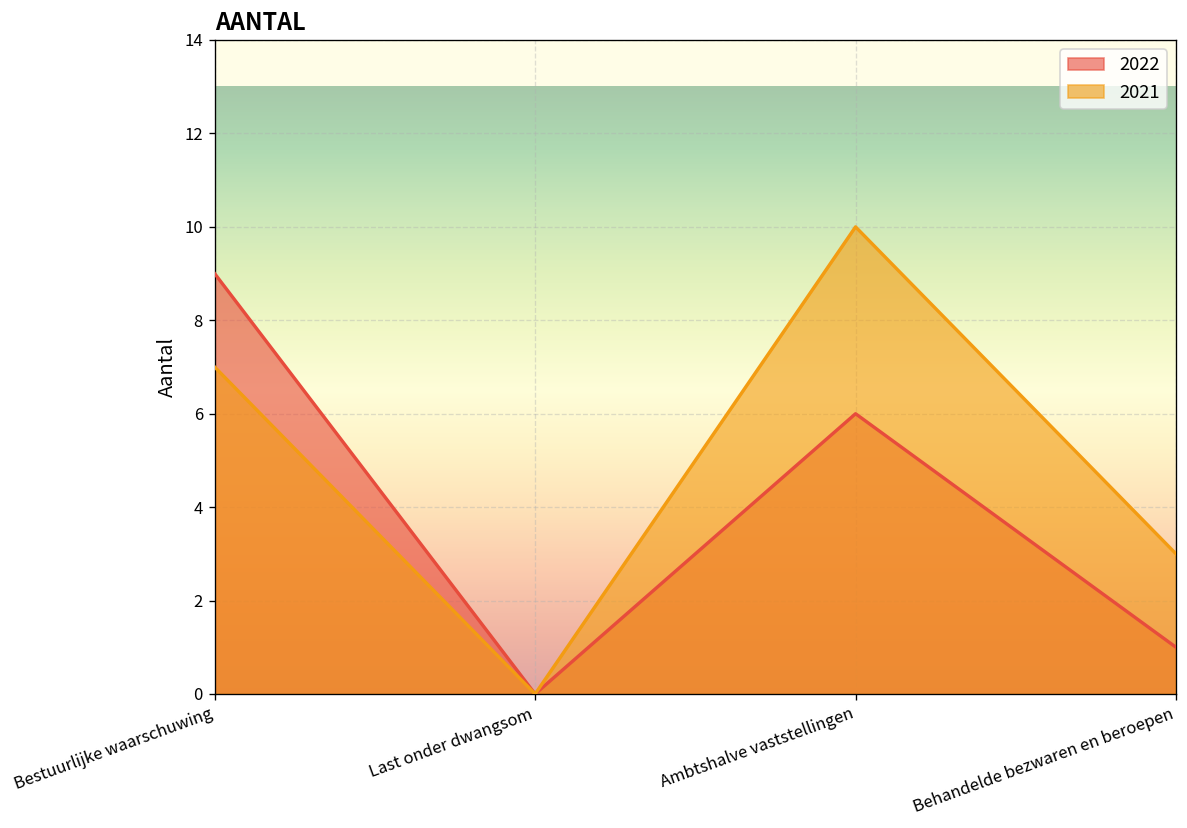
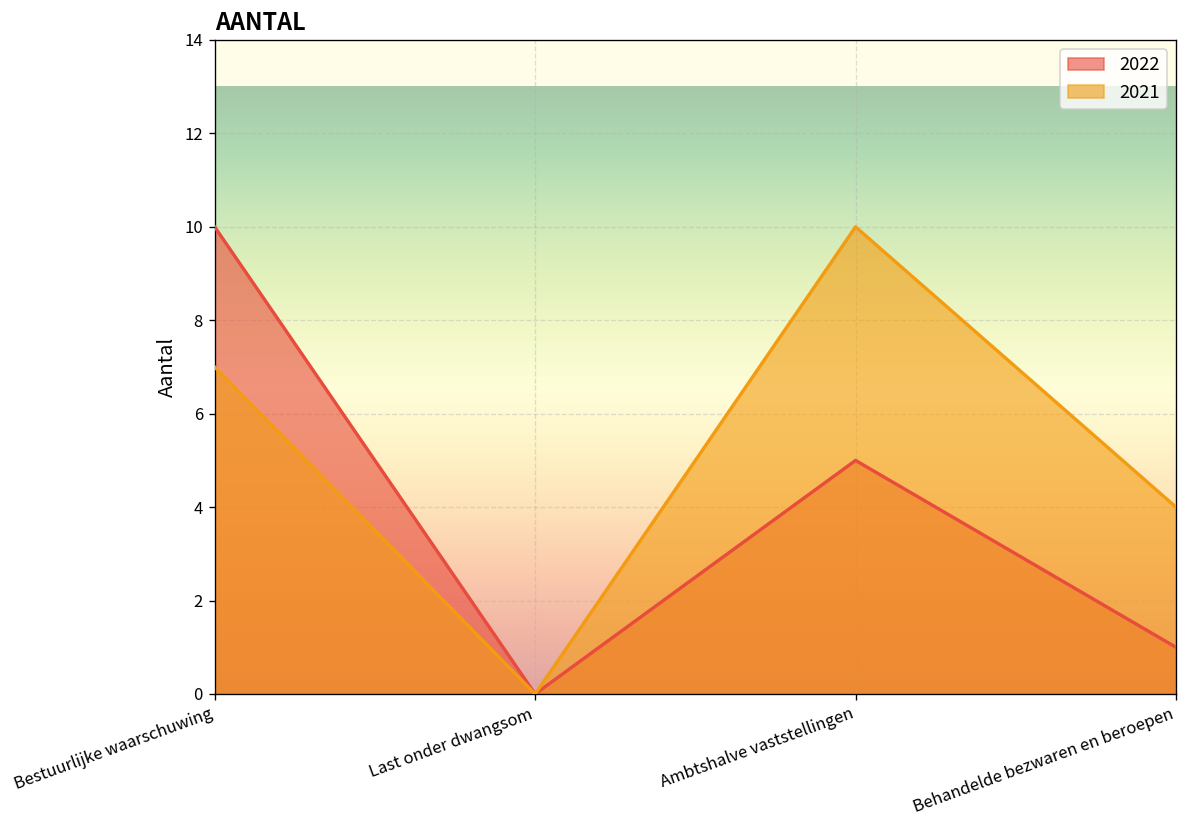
2022, Bestuurlijke waarschuwing: 9 -> 10
2022, Ambtshalve vaststellingen: 6 -> 5
2021, Behandelde bezwaren en beroepen: 3 -> 4
